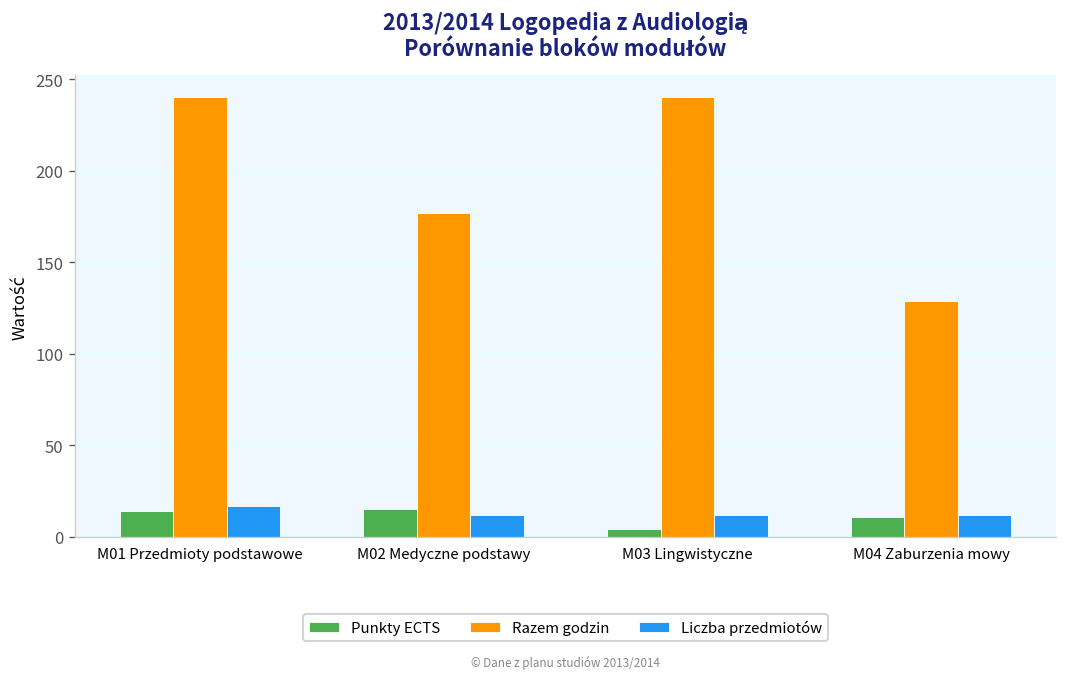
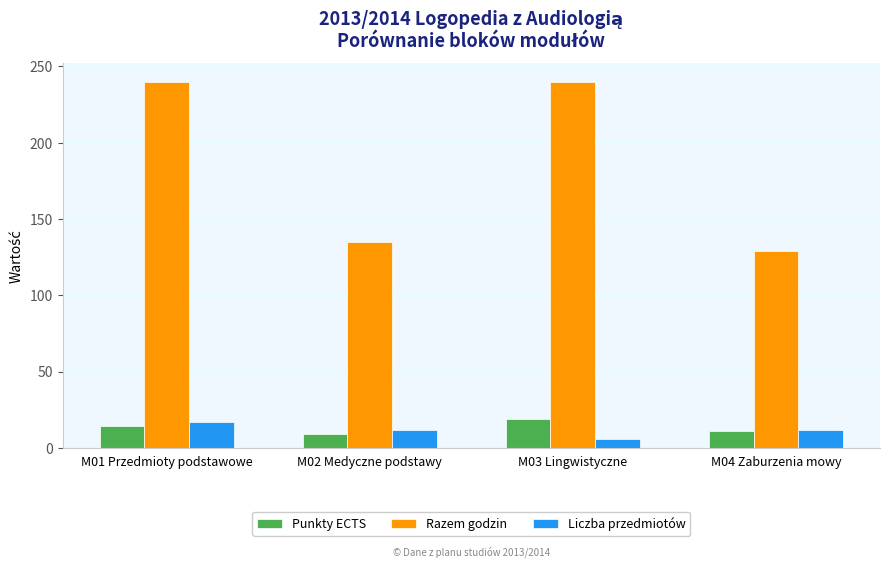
Punkty ECTS, M02 Medyczne podstawy: 15 -> 9
Razem godzin, M02 Medyczne podstawy: 177 -> 135
Punkty ECTS, M03 Lingwistyczne: 4 -> 19
Liczba przedmiotów, M03 Lingwistyczne: 12 -> 6
